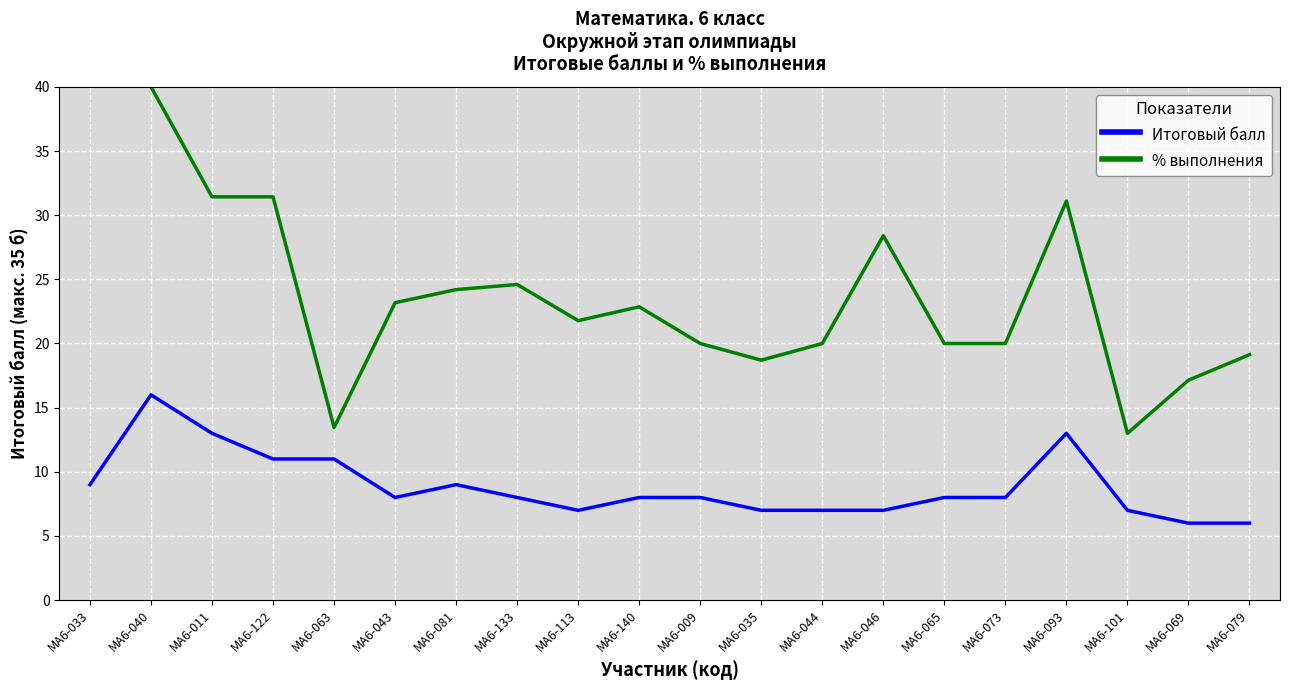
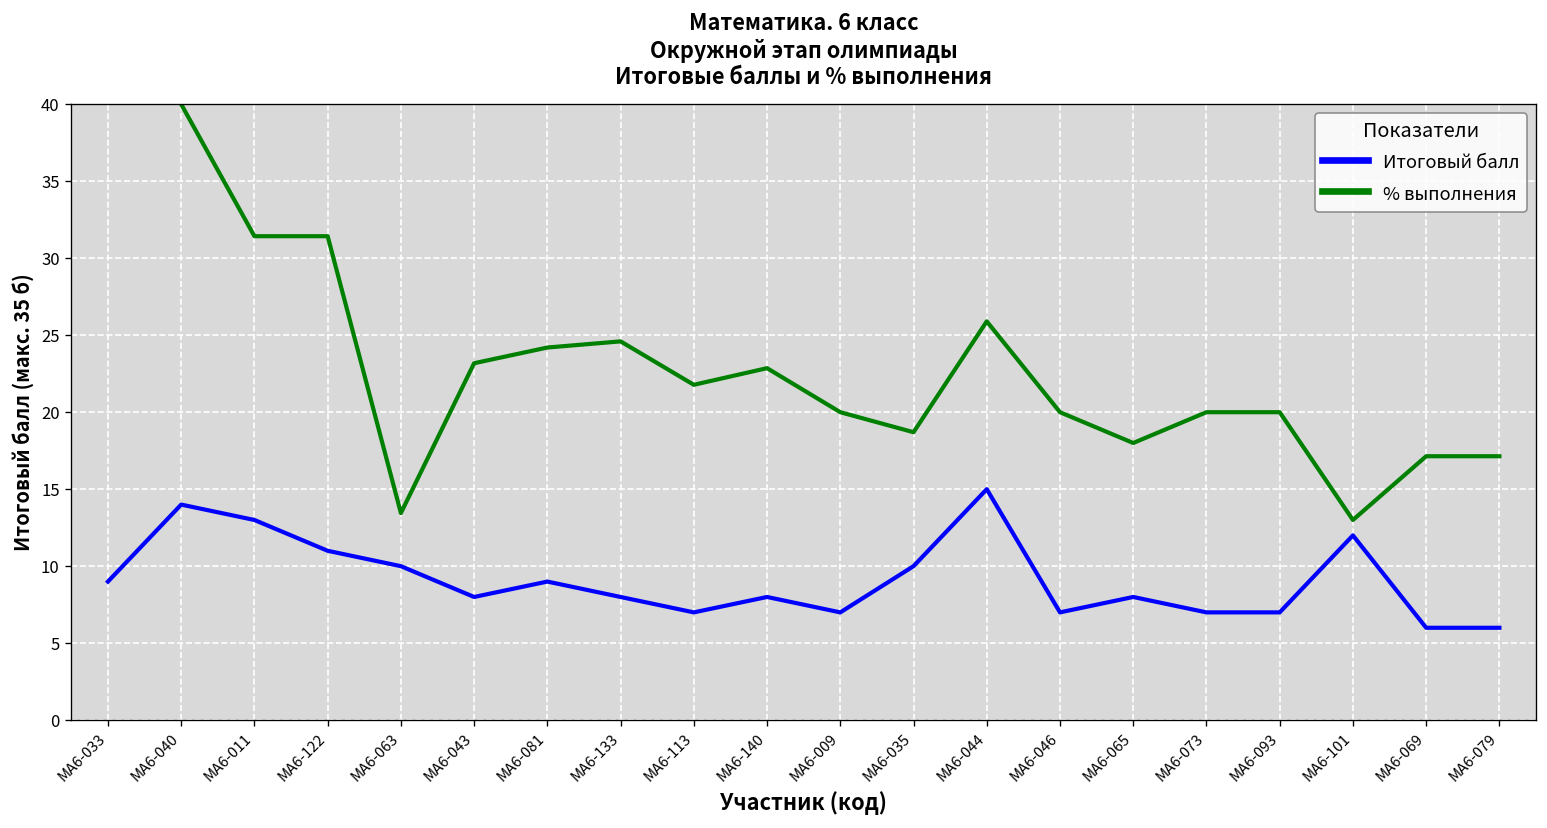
Итоговый балл, МА6-040: 16 -> 14
Итоговый балл, МА6-063: 11 -> 10
Итоговый балл, МА6-009: 8 -> 7
Итоговый балл, МА6-035: 7 -> 10
Итоговый балл, МА6-044: 7 -> 15
% выполнения, МА6-044: 20.0 -> 25.9
% выполнения, МА6-046: 28.4 -> 20.0
% выполнения, МА6-065: 20 -> 18
Итоговый балл, МА6-073: 8 -> 7
Итоговый балл, МА6-093: 13 -> 7
% выполнения, МА6-093: 31.1 -> 20.0
Итоговый балл, МА6-101: 7 -> 12
% выполнения, МА6-079: 19.1 -> 17.1
